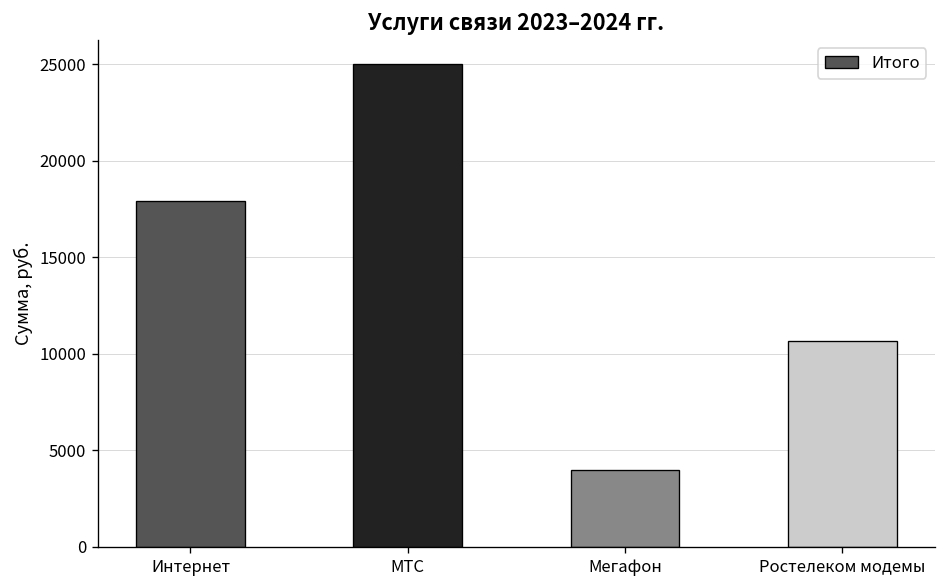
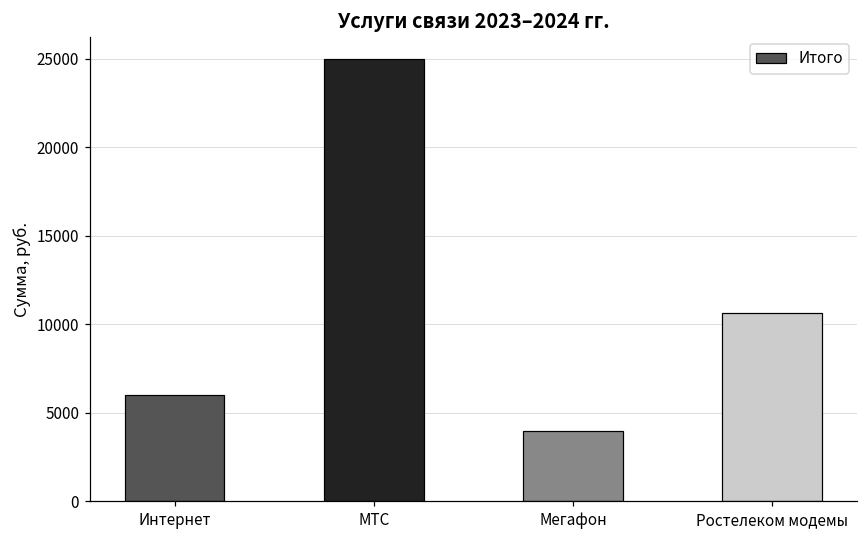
Интернет: 17900 -> 6000
